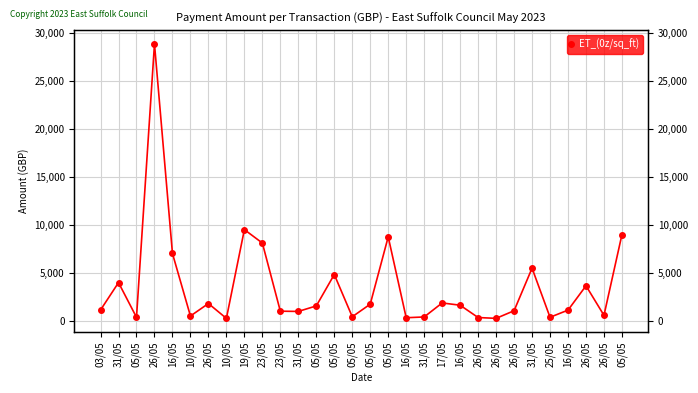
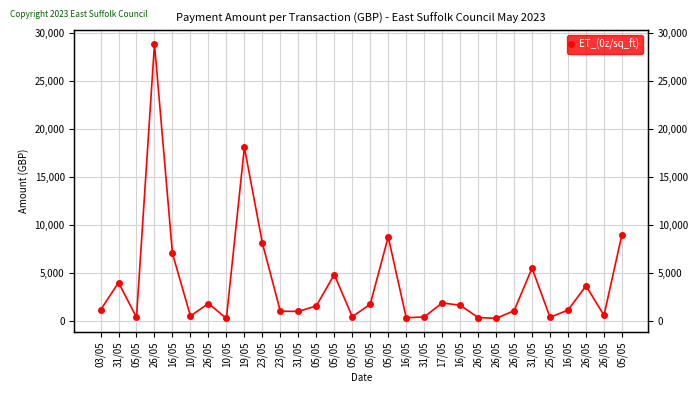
19/05: 10,000 -> 18,000
